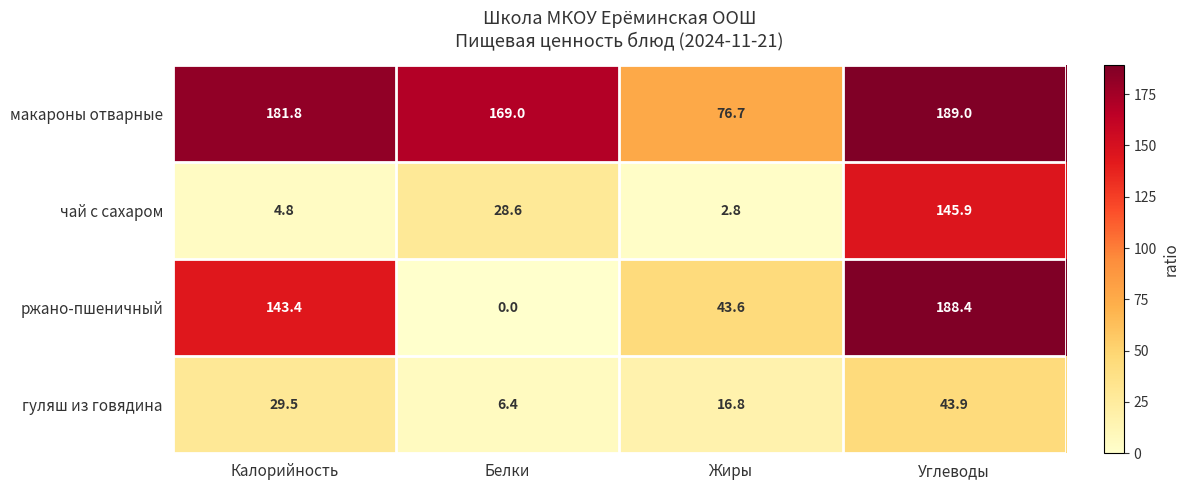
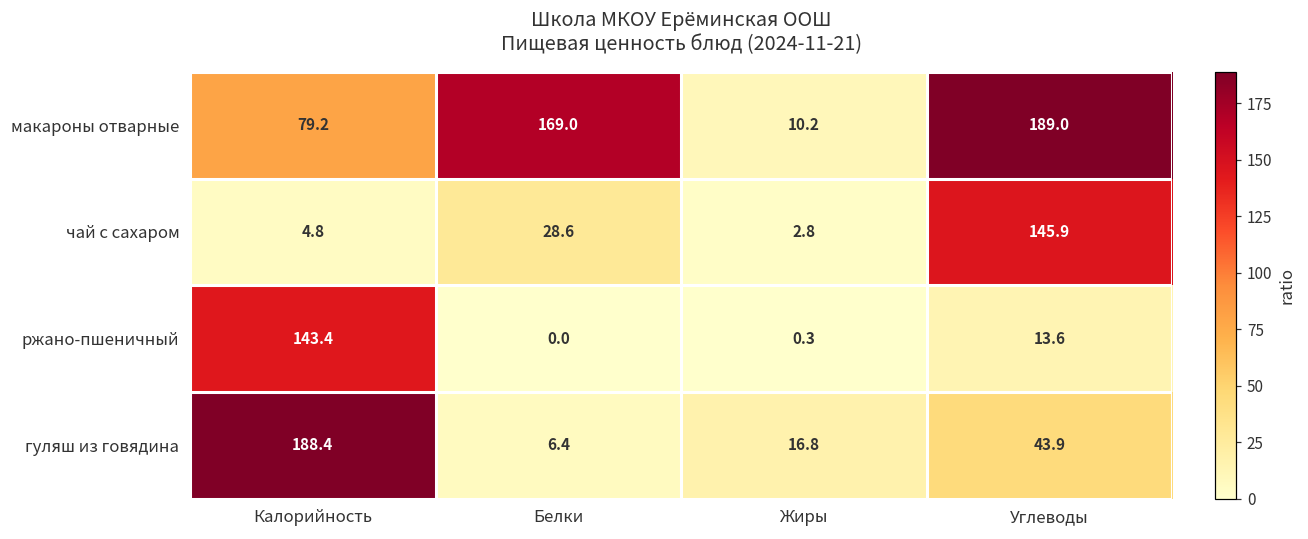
макароны отварные, Калорийность: 181.8 -> 79.2
макароны отварные, Жиры: 76.7 -> 10.2
ржано-пшеничный, Жиры: 43.6 -> 0.3
ржано-пшеничный, Углеводы: 188.4 -> 13.6
гуляш из говядина, Калорийность: 29.5 -> 188.4
